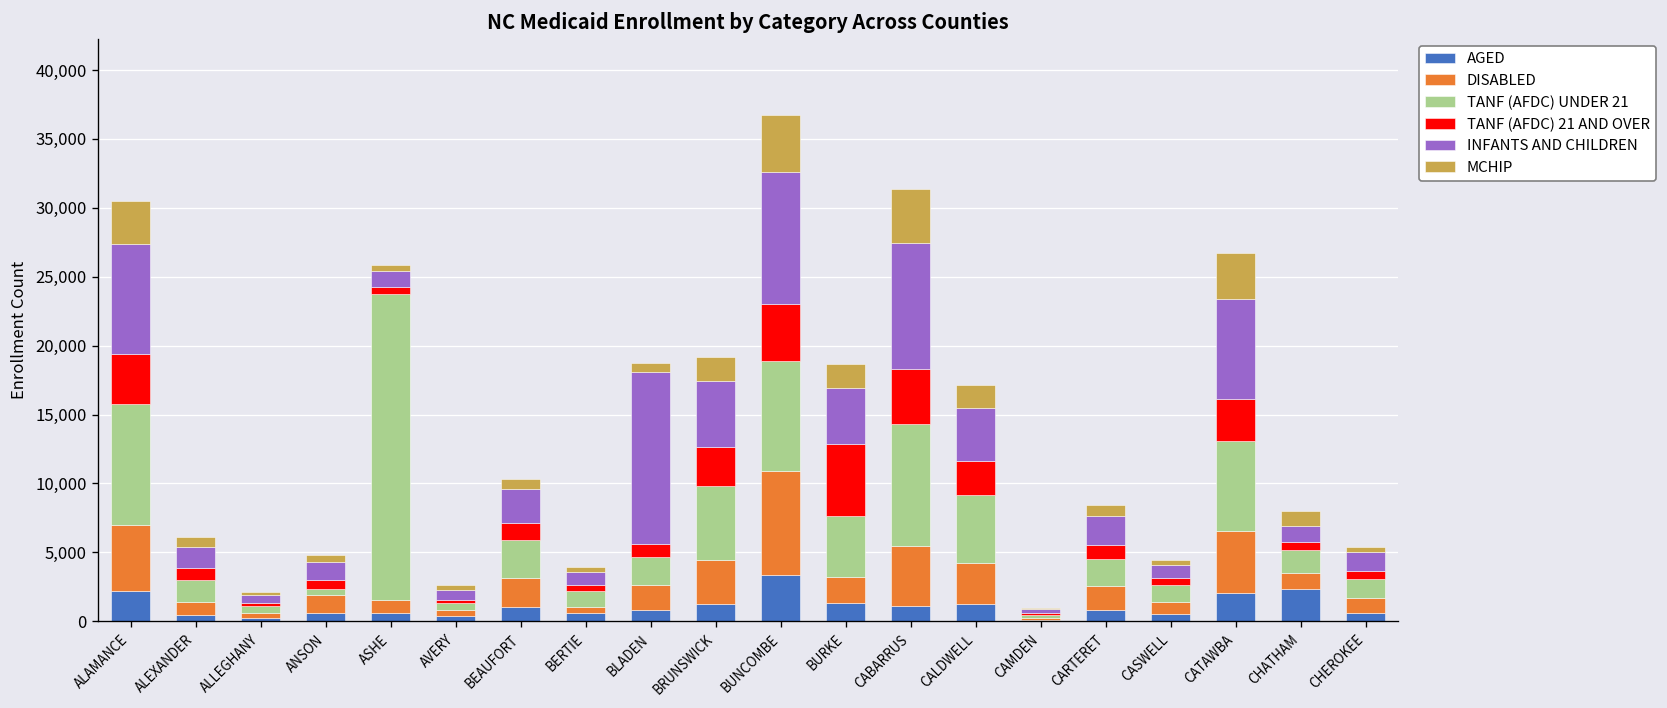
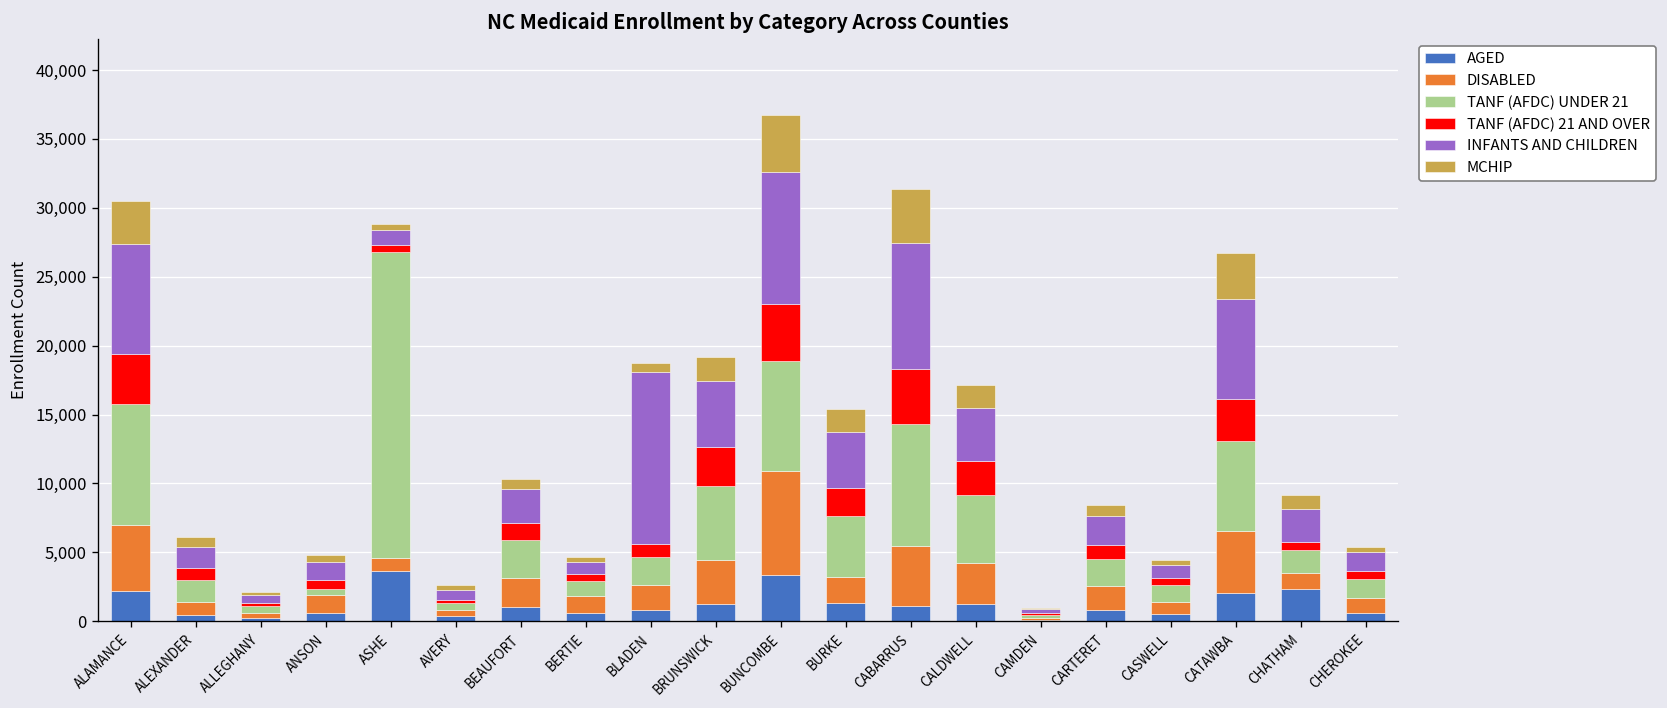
AGED, ASHE: 600 -> 3,600
DISABLED, BERTIE: 400 -> 1,200
TANF (AFDC) 21 AND OVER, BURKE: 5,200 -> 2,000
INFANTS AND CHILDREN, CHATHAM: 1,200 -> 2,400
